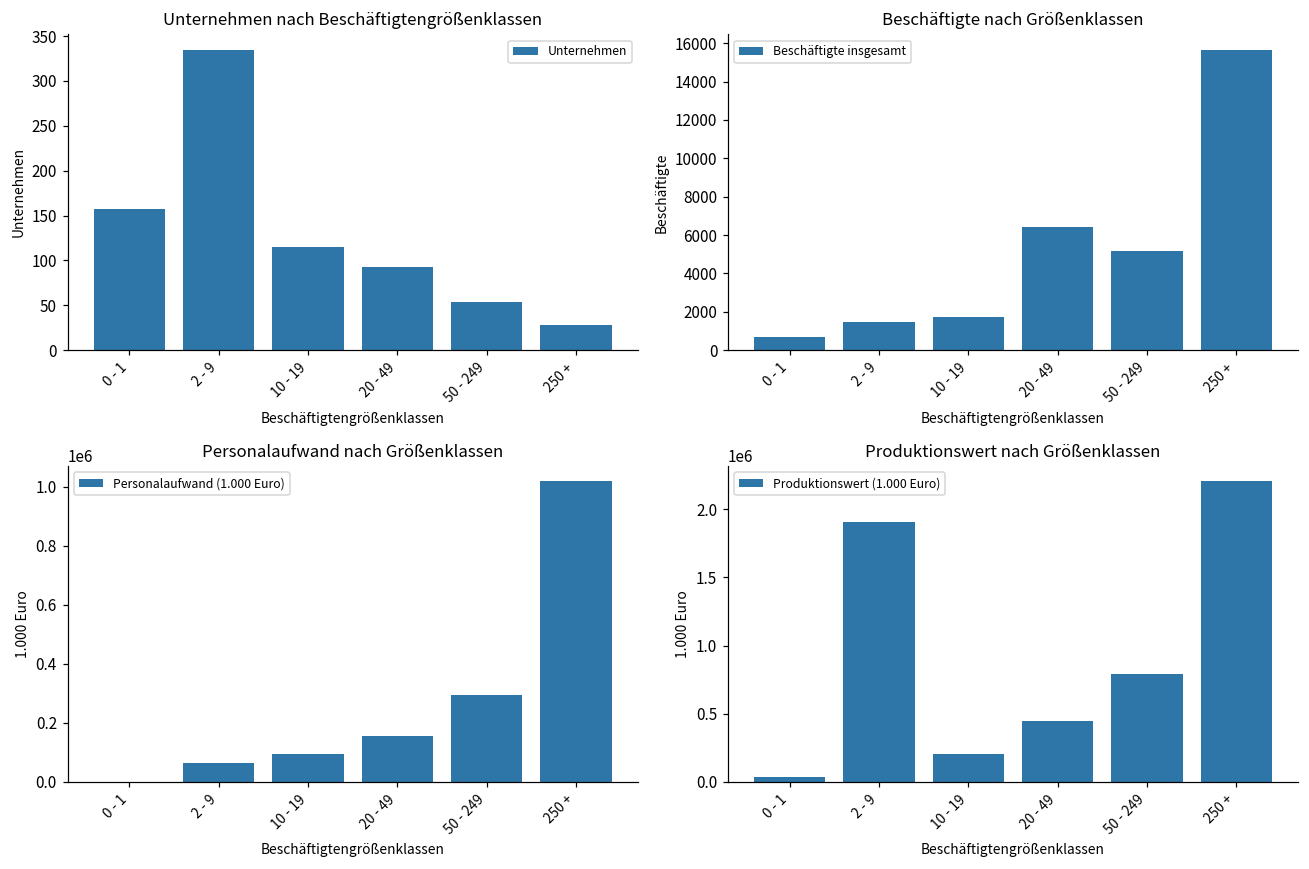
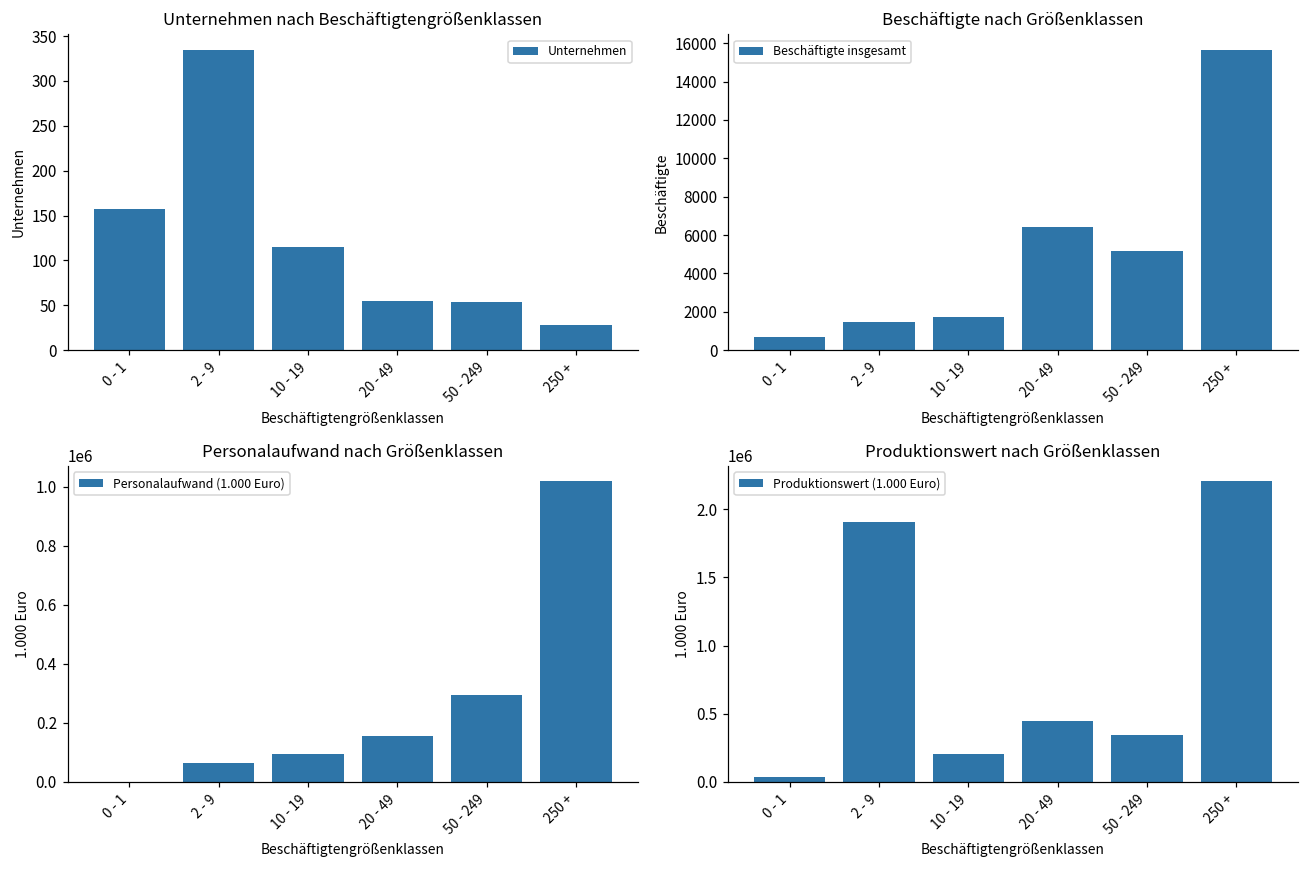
Unternehmen nach Beschäftigtengrößenklassen, 20 - 49: 90 -> 60
Produktionswert nach Größenklassen, 50 - 249: 790000 -> 340000
